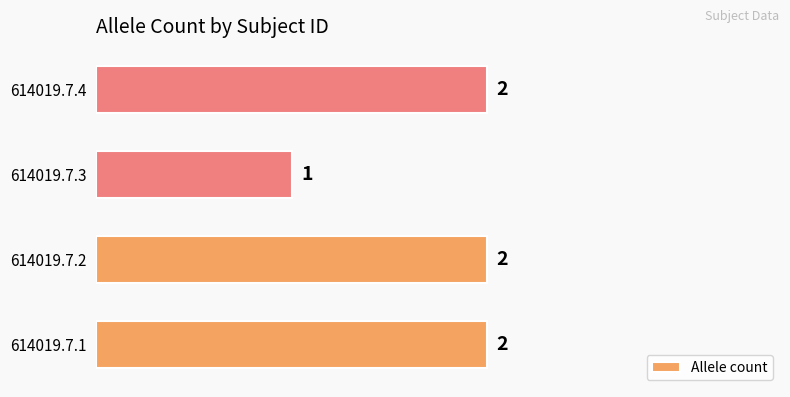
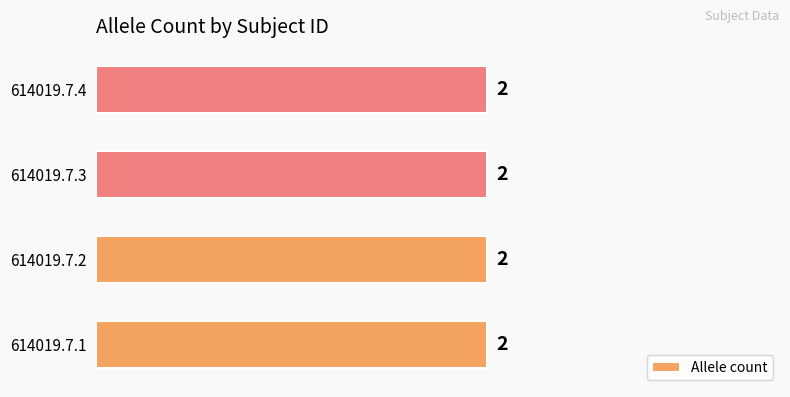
614019.7.3: 1 -> 2
